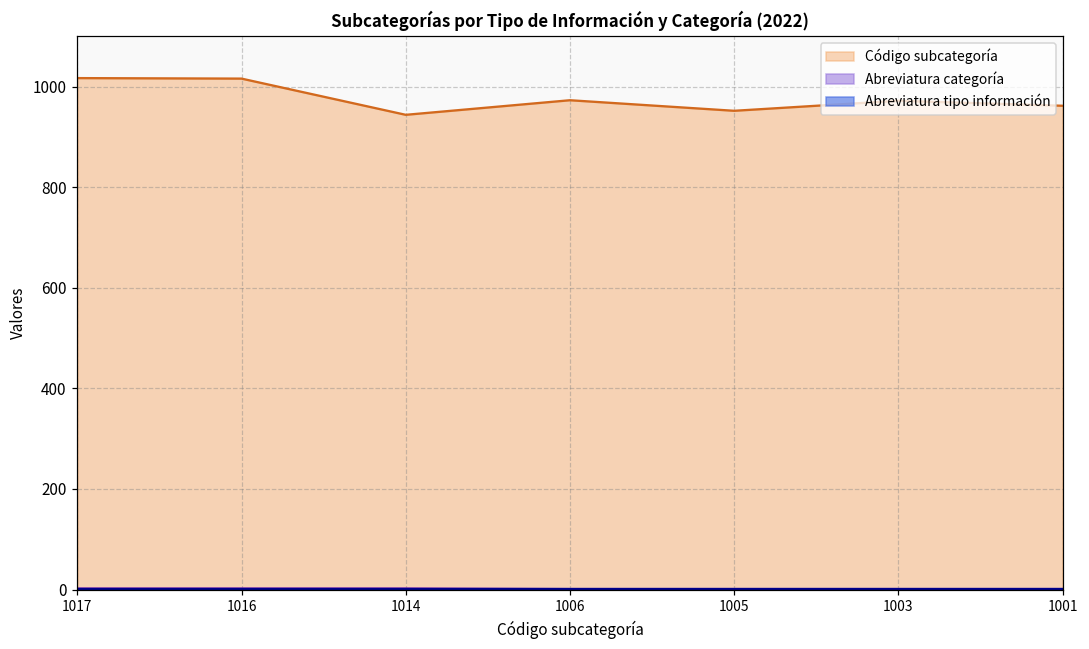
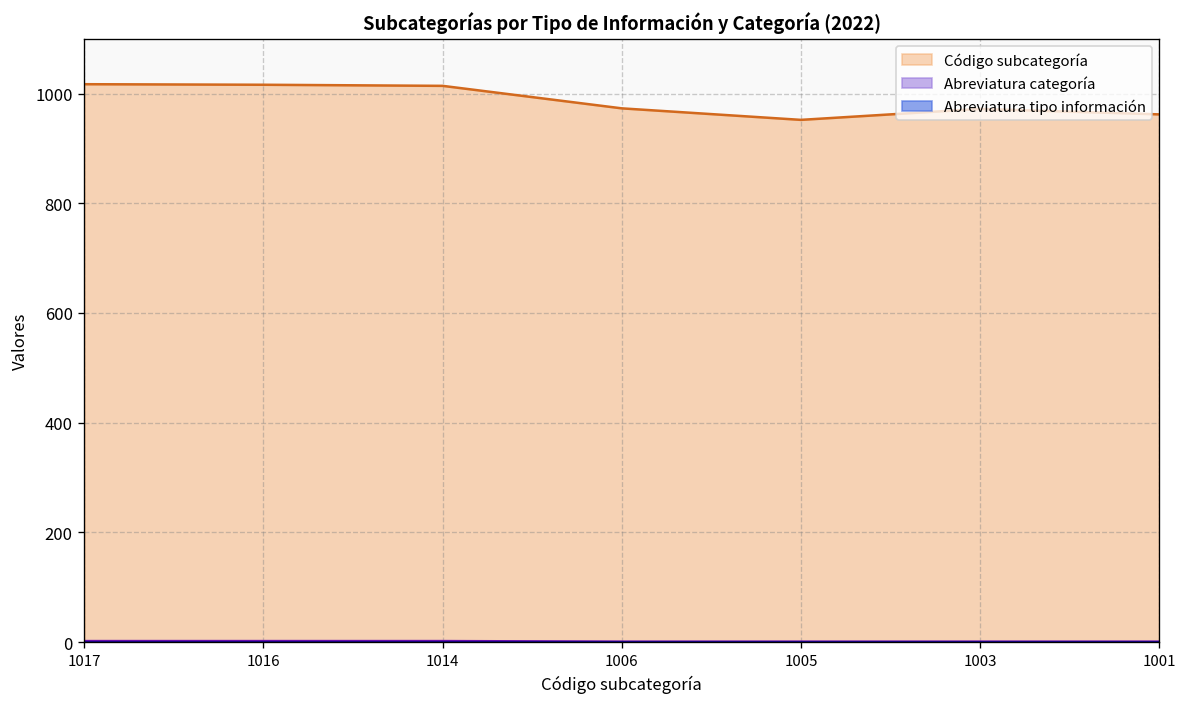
Código subcategoría, 1014: 940 -> 1010
